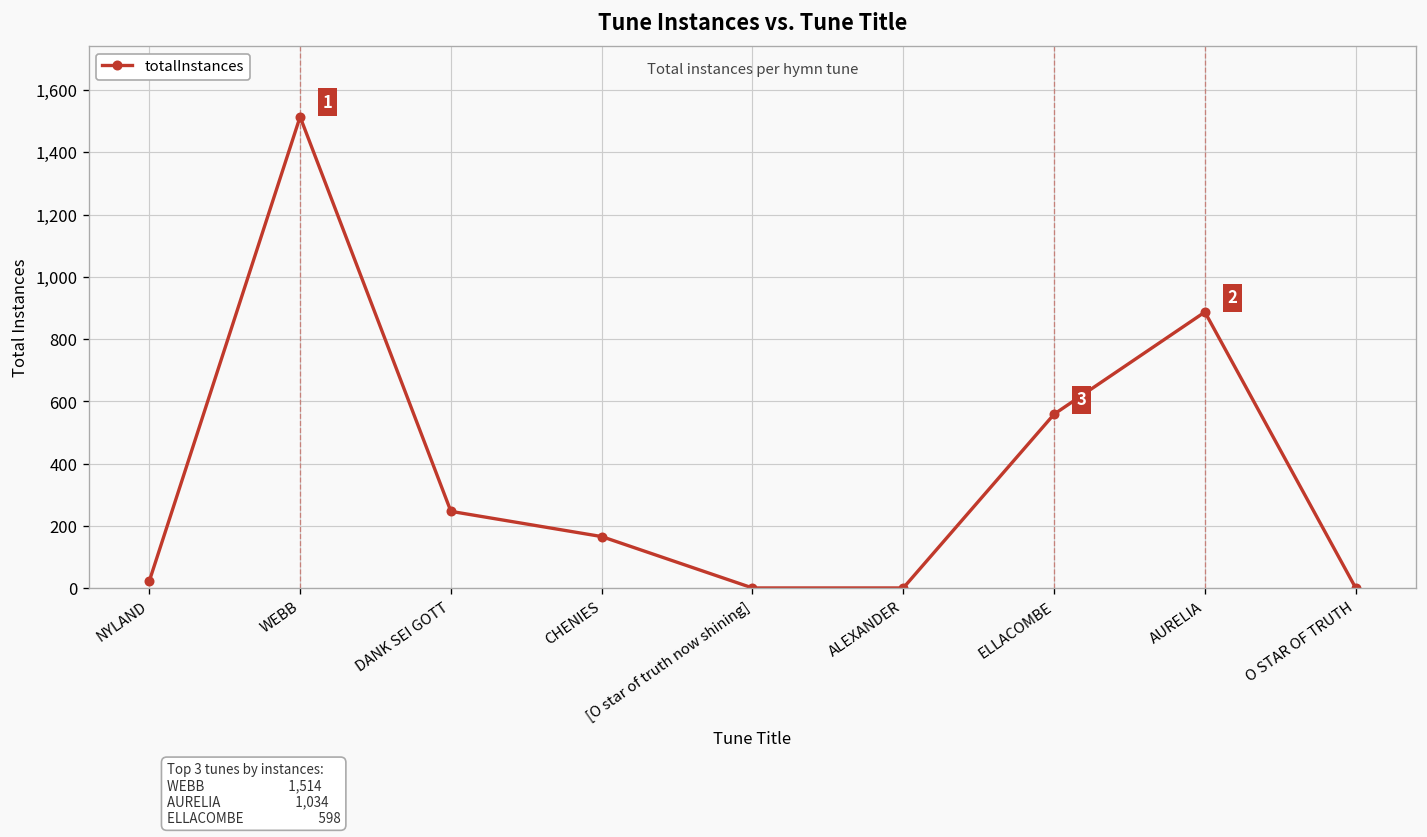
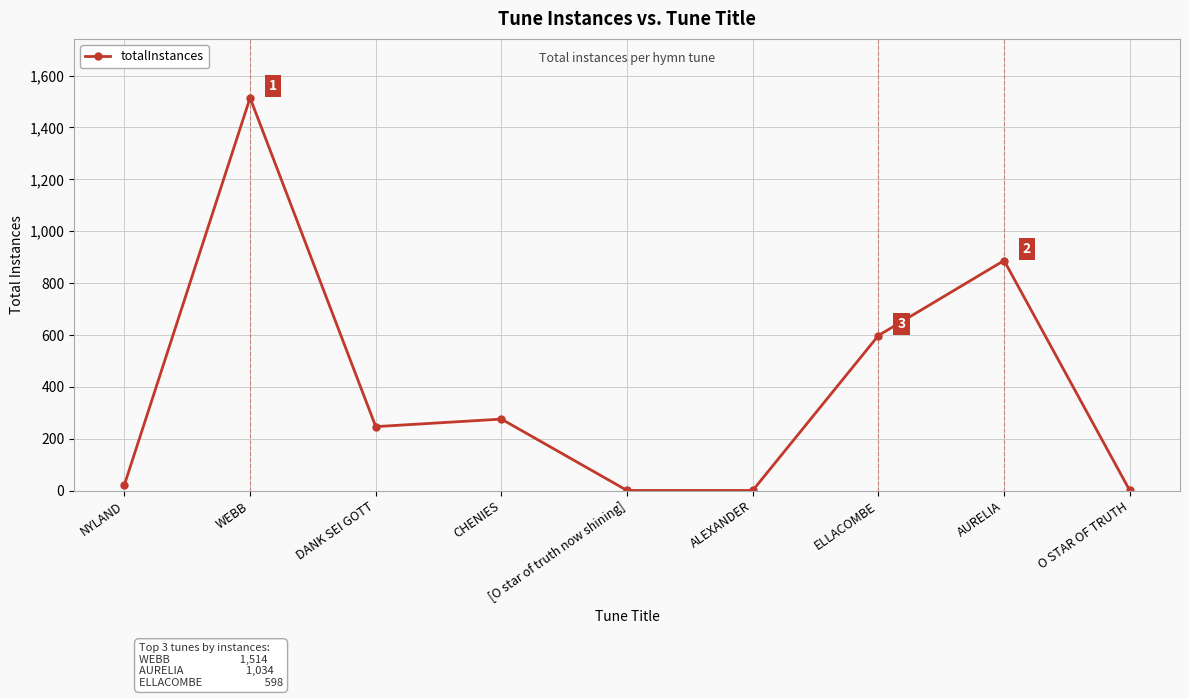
CHENIES: 170 -> 280
ELLACOMBE: 560 -> 600
